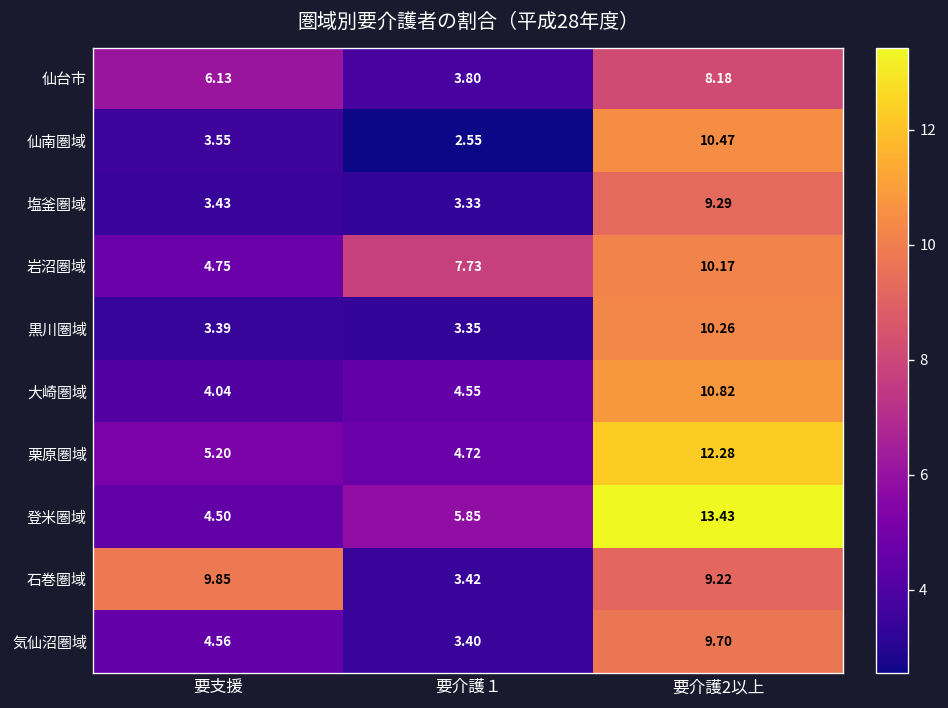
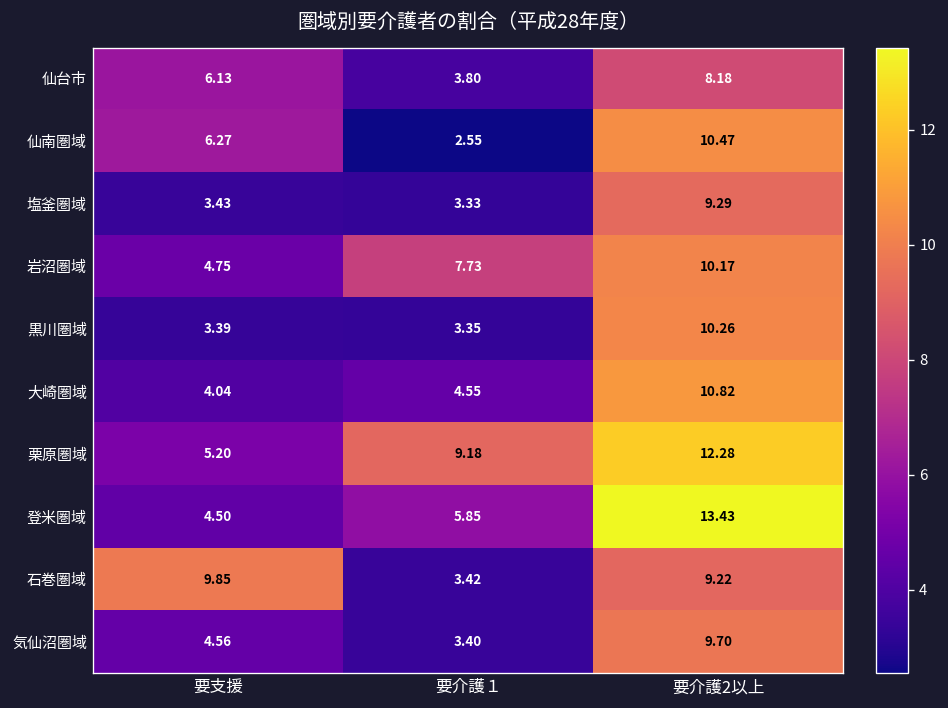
仙南圏域, 要支援: 3.55 -> 6.27
栗原圏域, 要介護１: 4.72 -> 9.18
